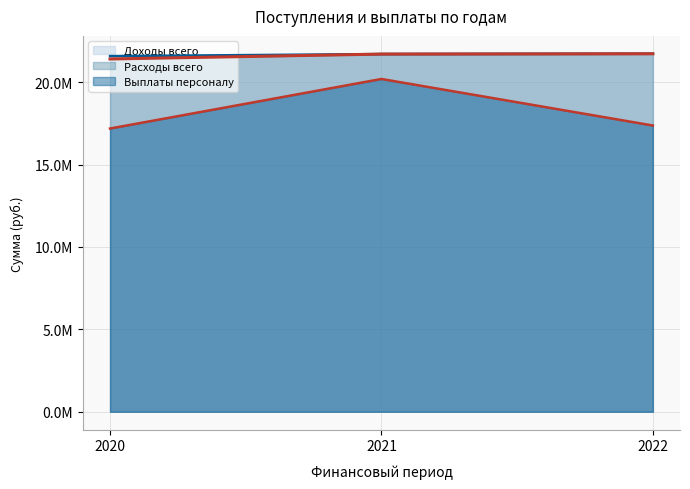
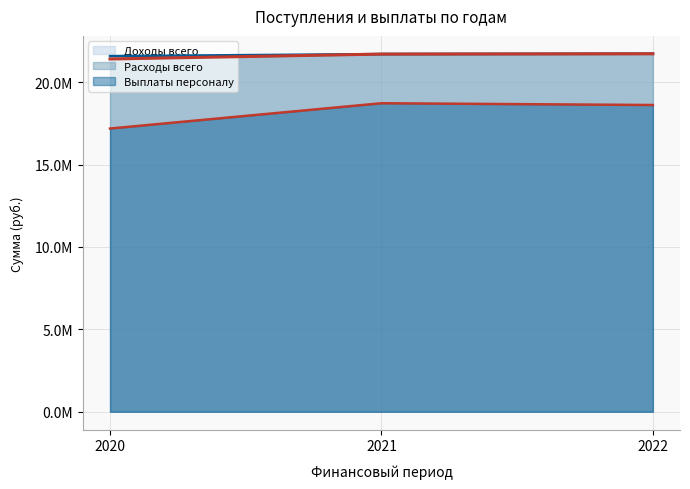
Выплаты персоналу, 2021: 20200000 -> 18700000
Выплаты персоналу, 2022: 17400000 -> 18600000
